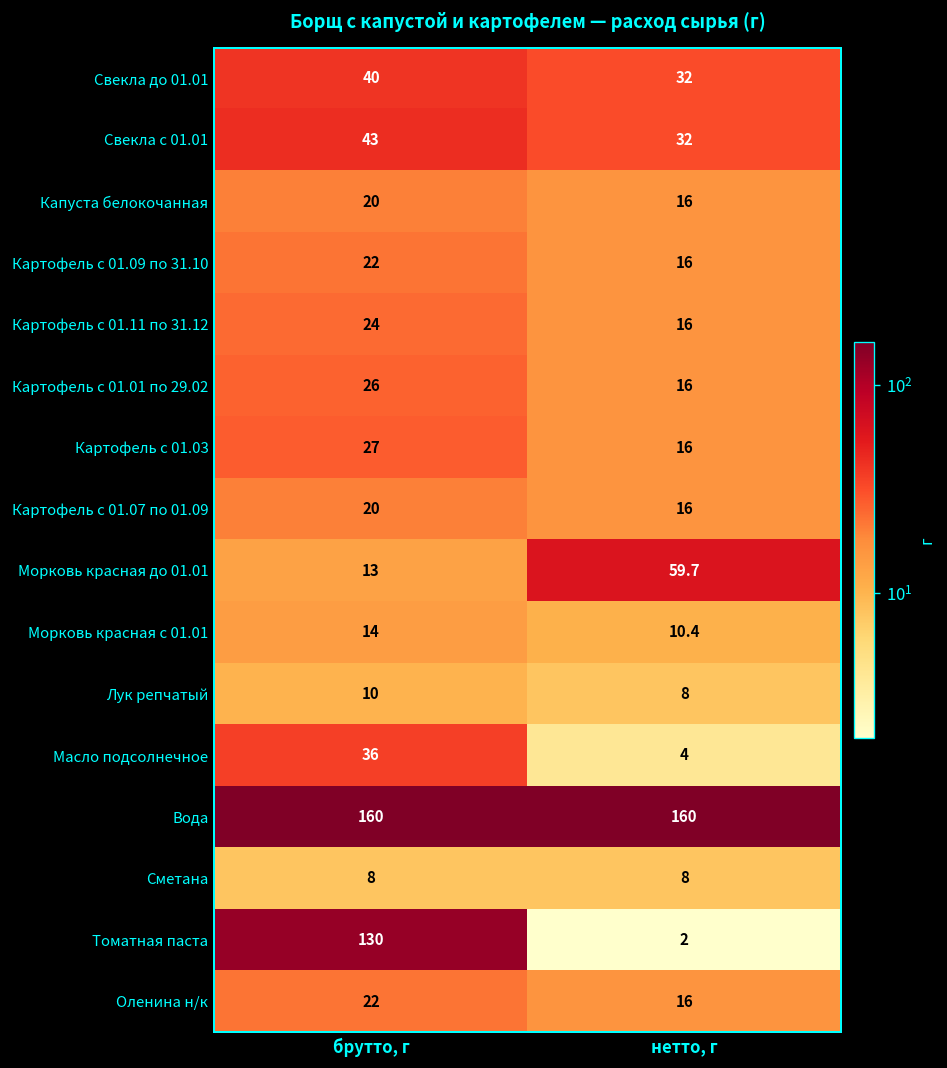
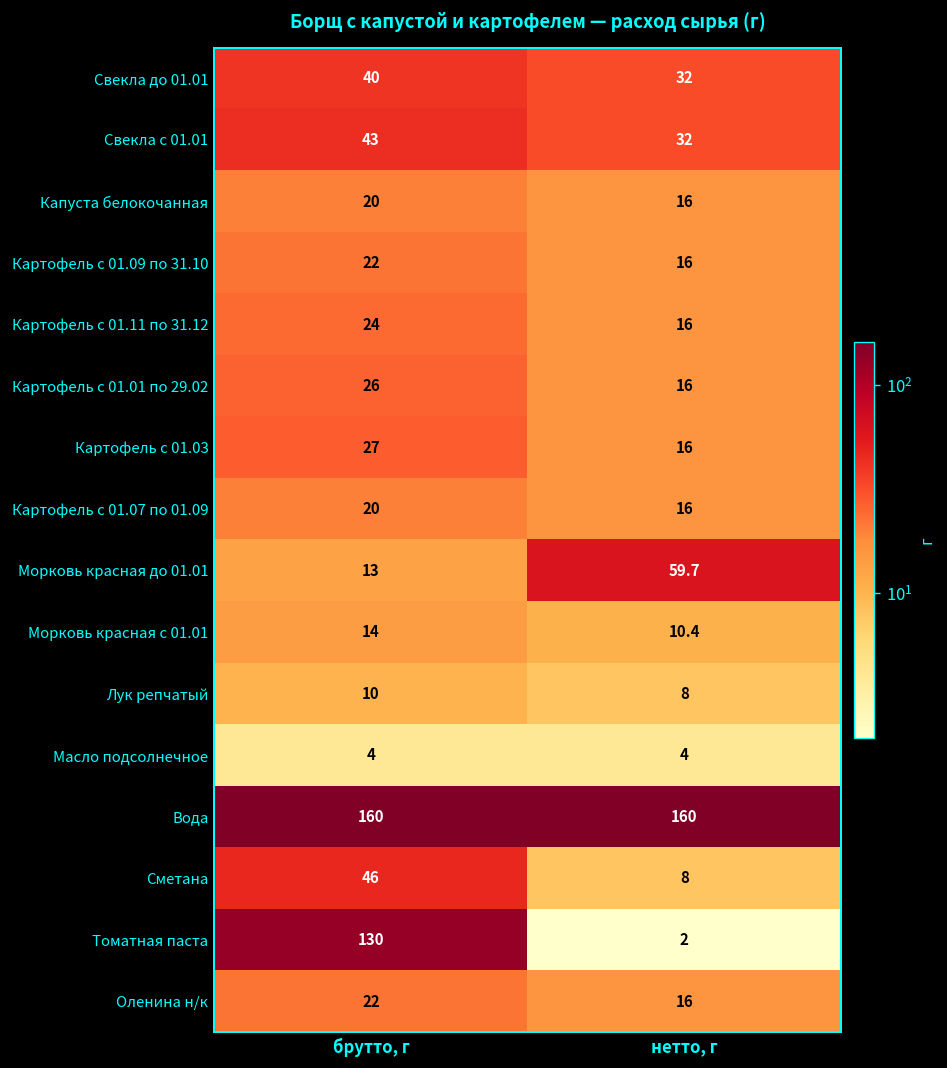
Масло подсолнечное, брутто, г: 36 -> 4
Сметана, брутто, г: 8 -> 46
